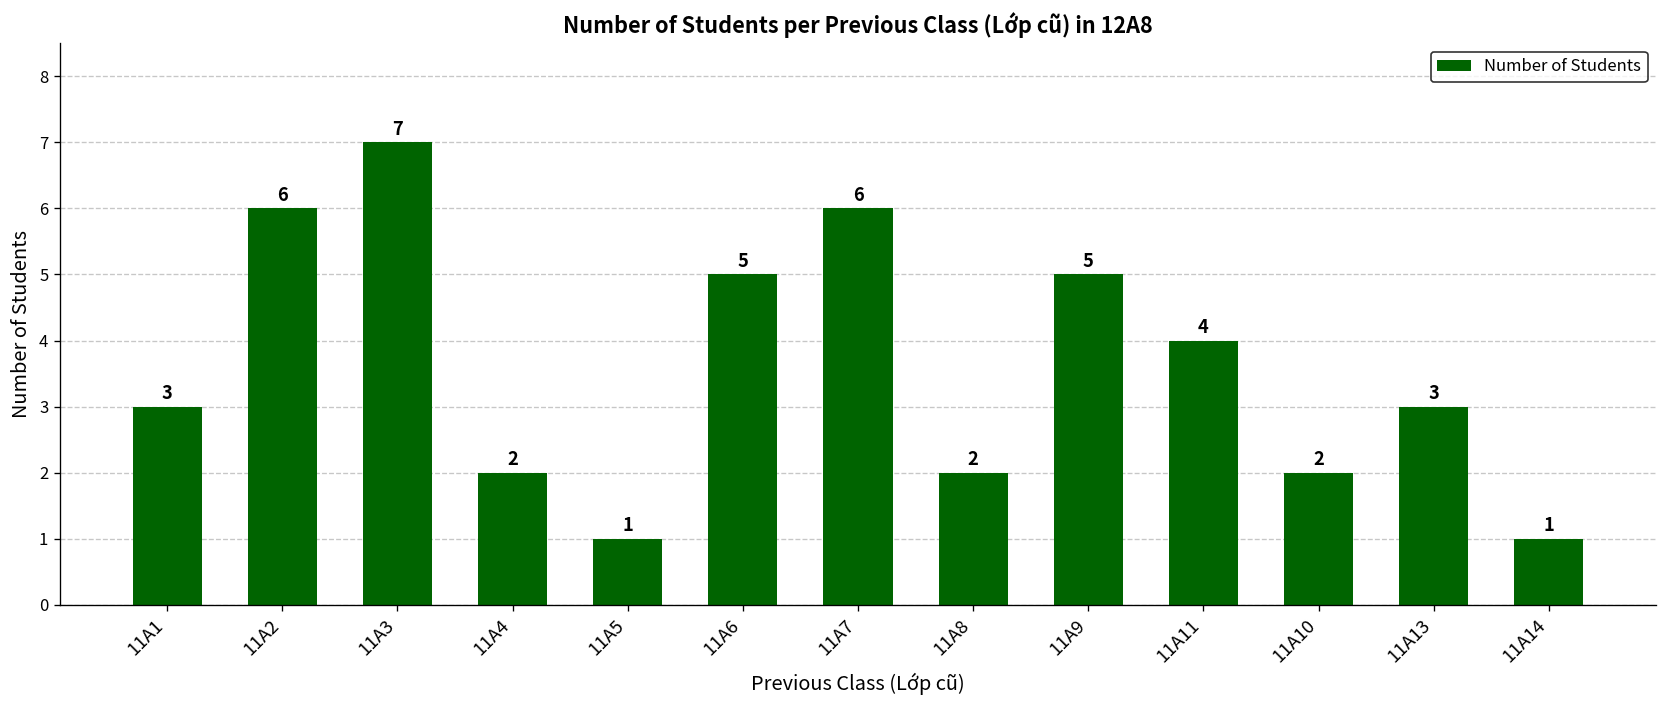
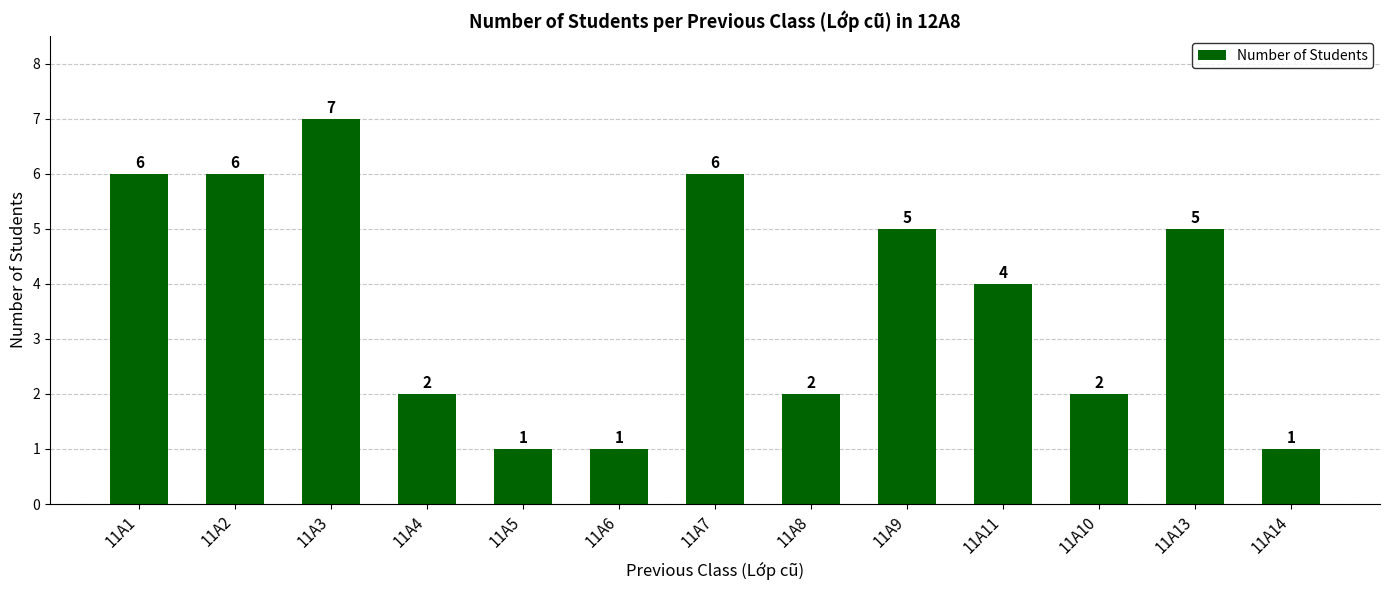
11A1: 3 -> 6
11A6: 5 -> 1
11A13: 3 -> 5
